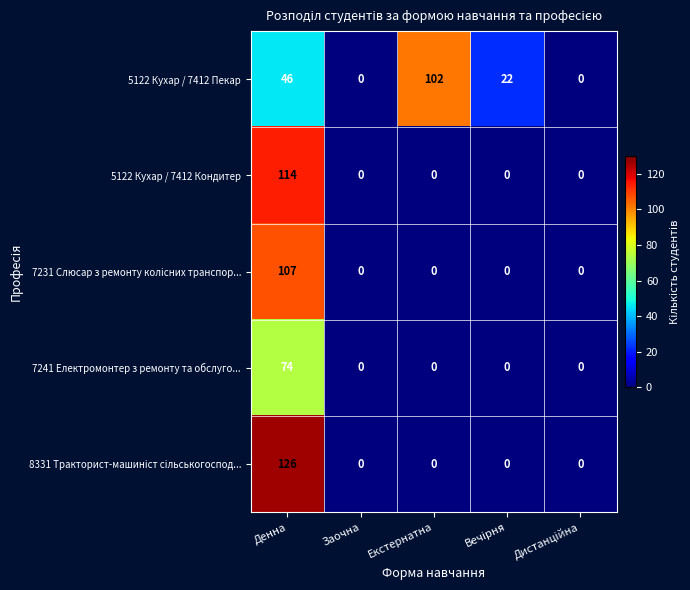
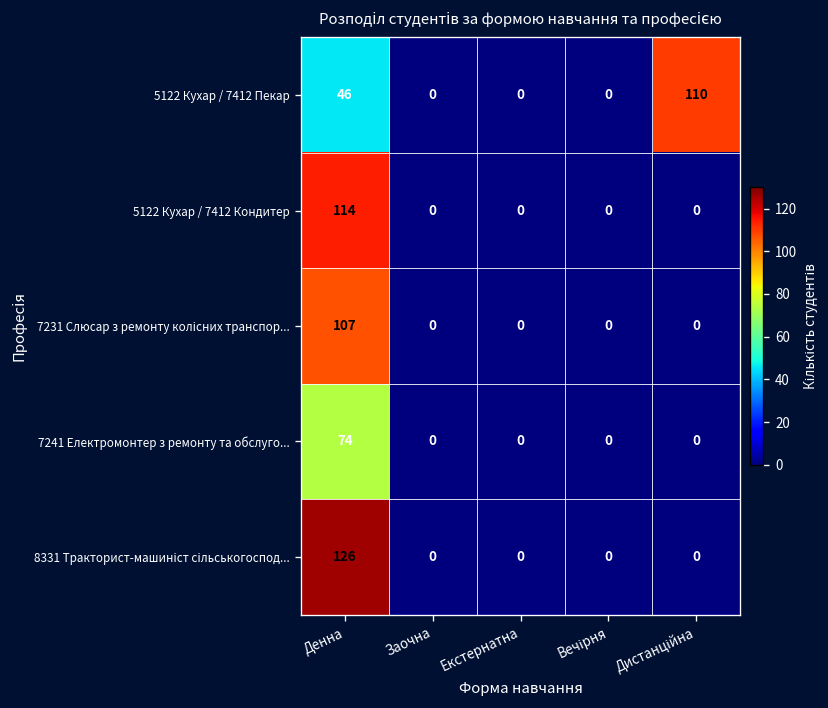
5122 Кухар / 7412 Пекар, Екстернатна: 102 -> 0
5122 Кухар / 7412 Пекар, Вечірня: 22 -> 0
5122 Кухар / 7412 Пекар, Дистанційна: 0 -> 110
